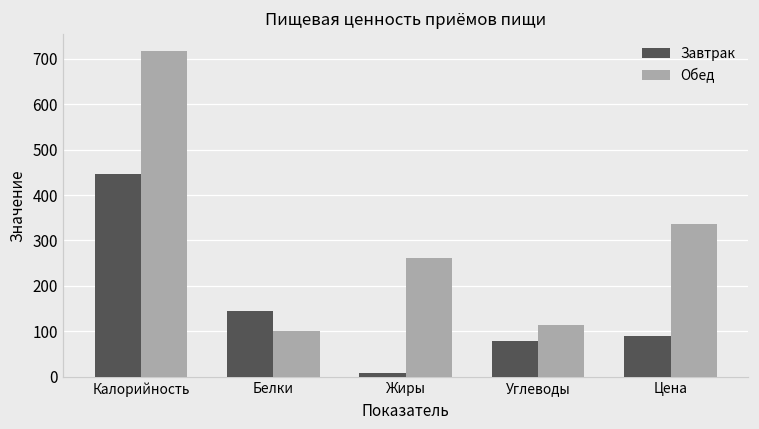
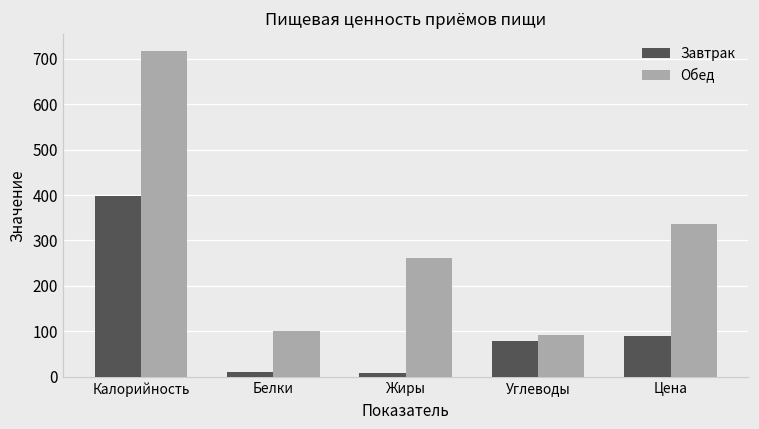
Завтрак, Калорийность: 450 -> 400
Завтрак, Белки: 140 -> 10
Обед, Углеводы: 110 -> 90
